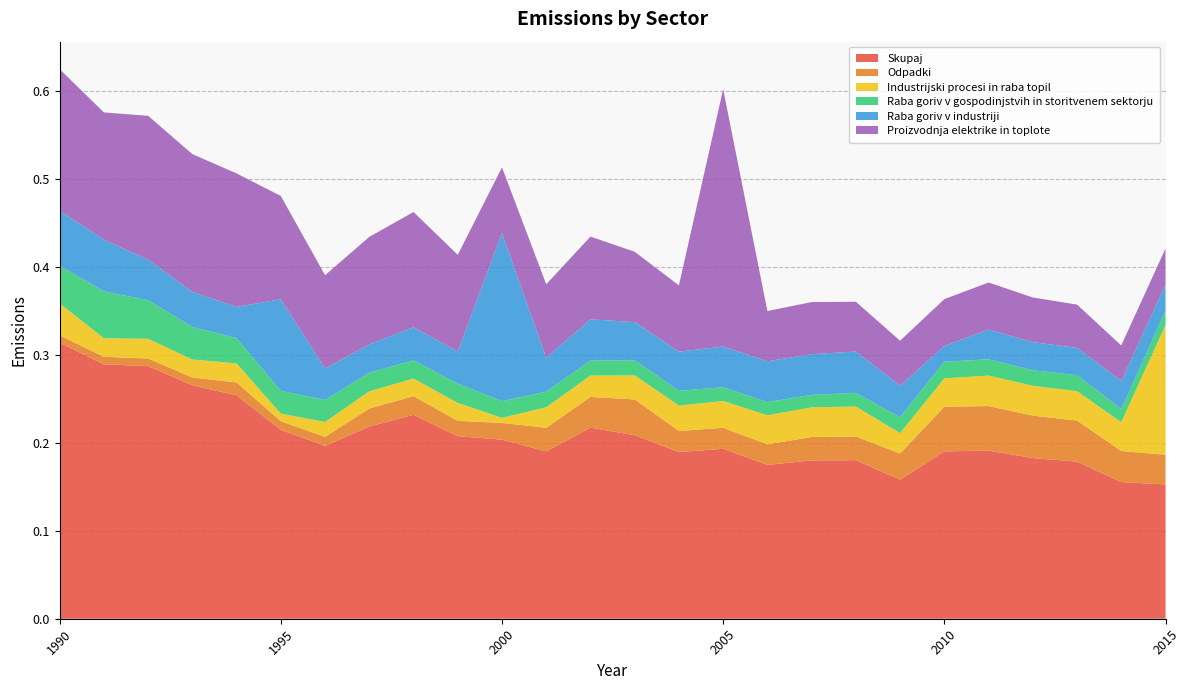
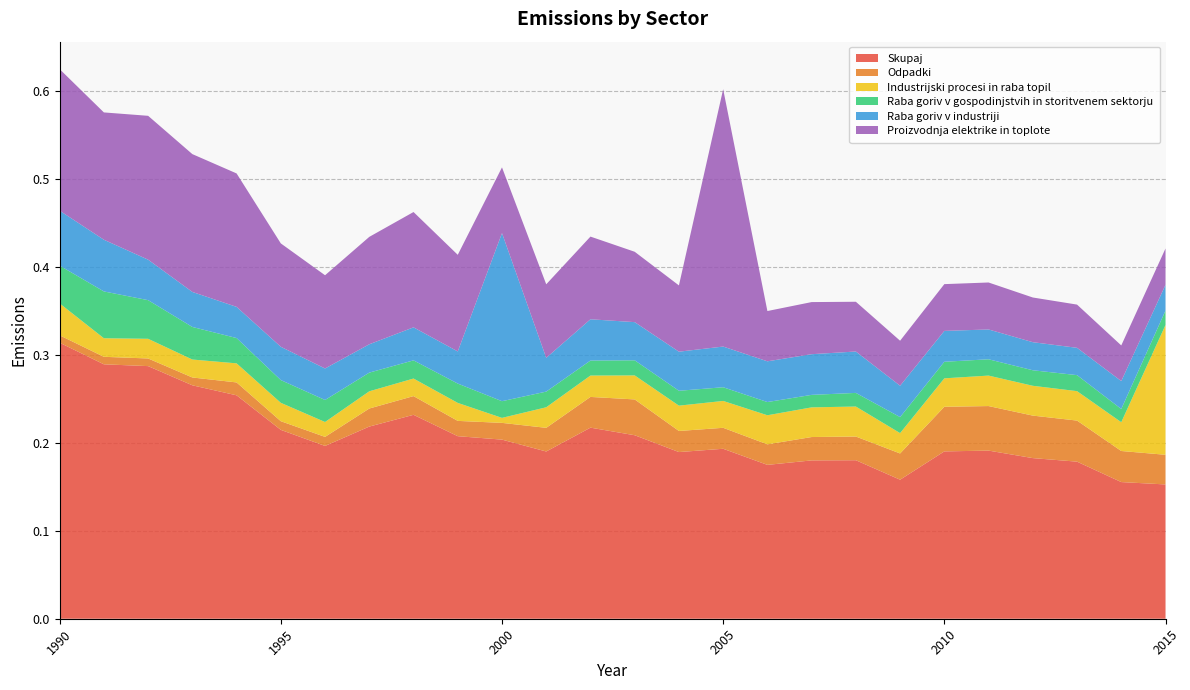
Industrijski procesi in raba topil, 1995: 0.01 -> 0.02
Raba goriv v industriji, 1995: 0.10 -> 0.04
Raba goriv v industriji, 2010: 0.02 -> 0.04
